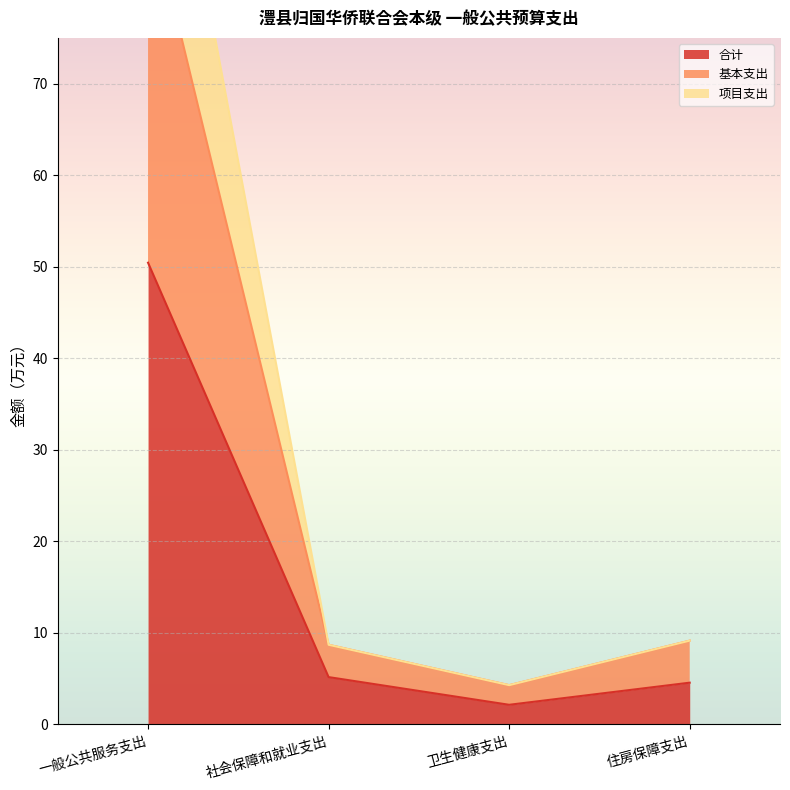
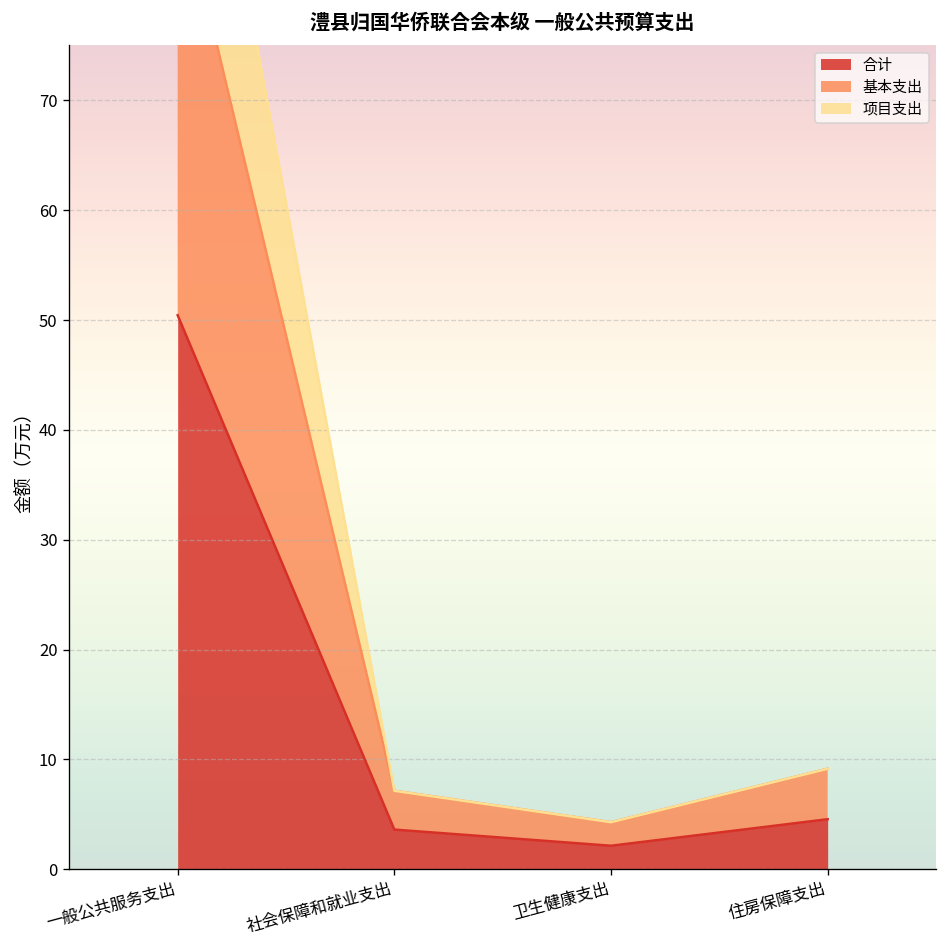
合计, 社会保障和就业支出: 5 -> 4
